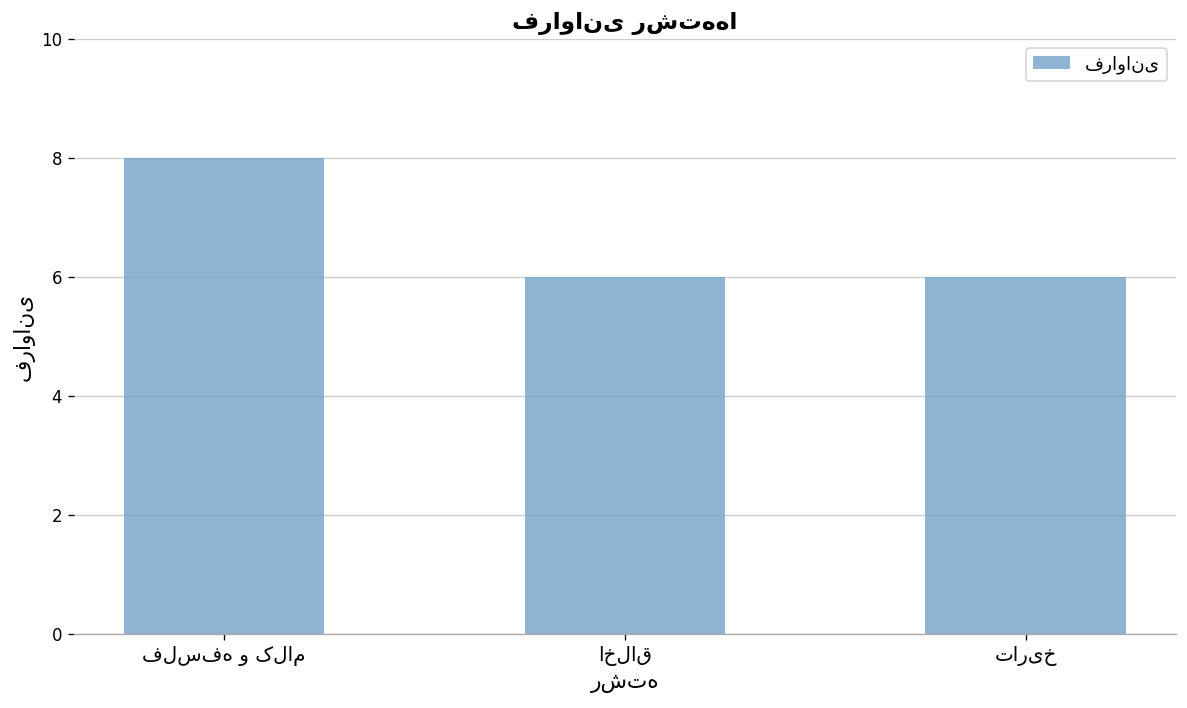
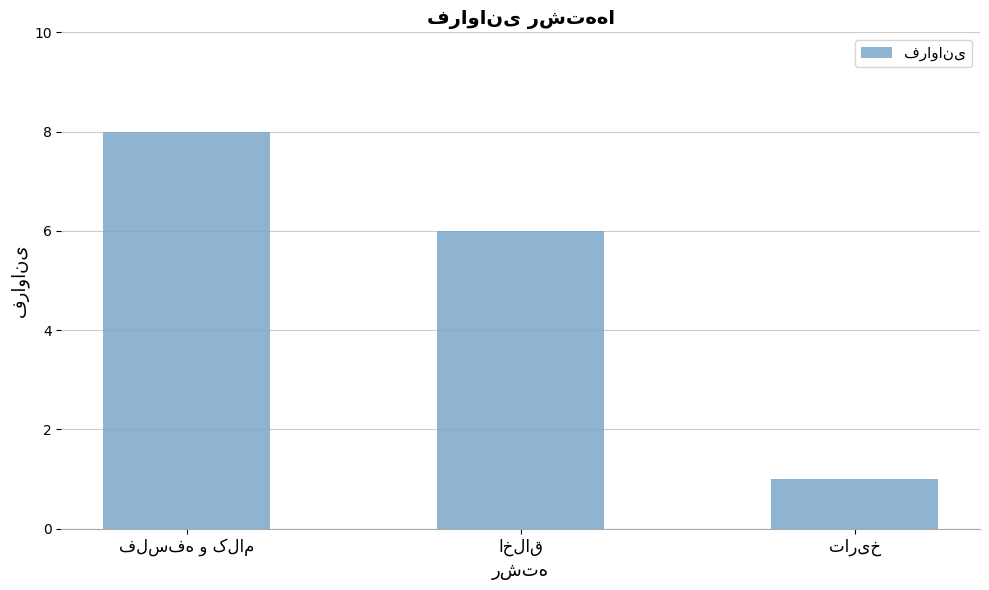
تاریخ: 6 -> 1
